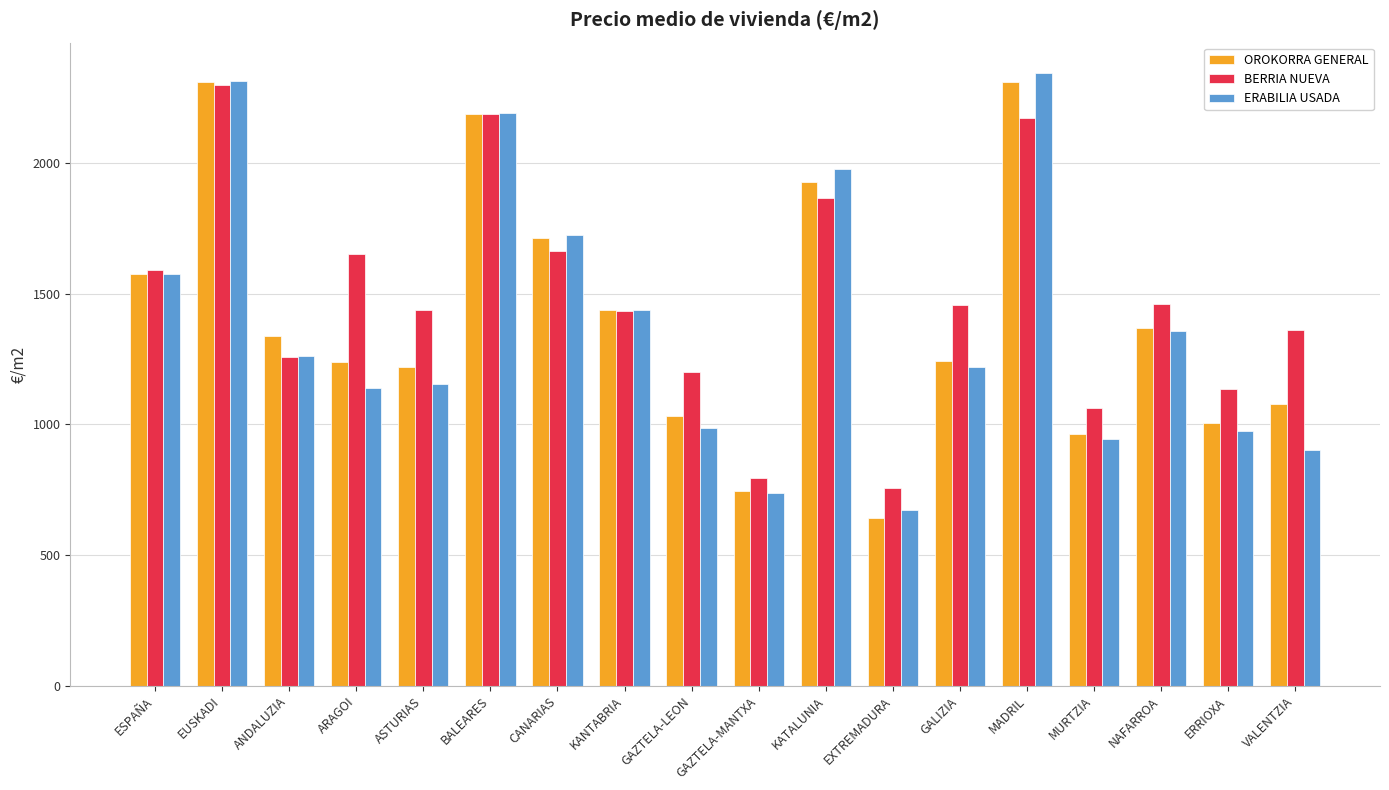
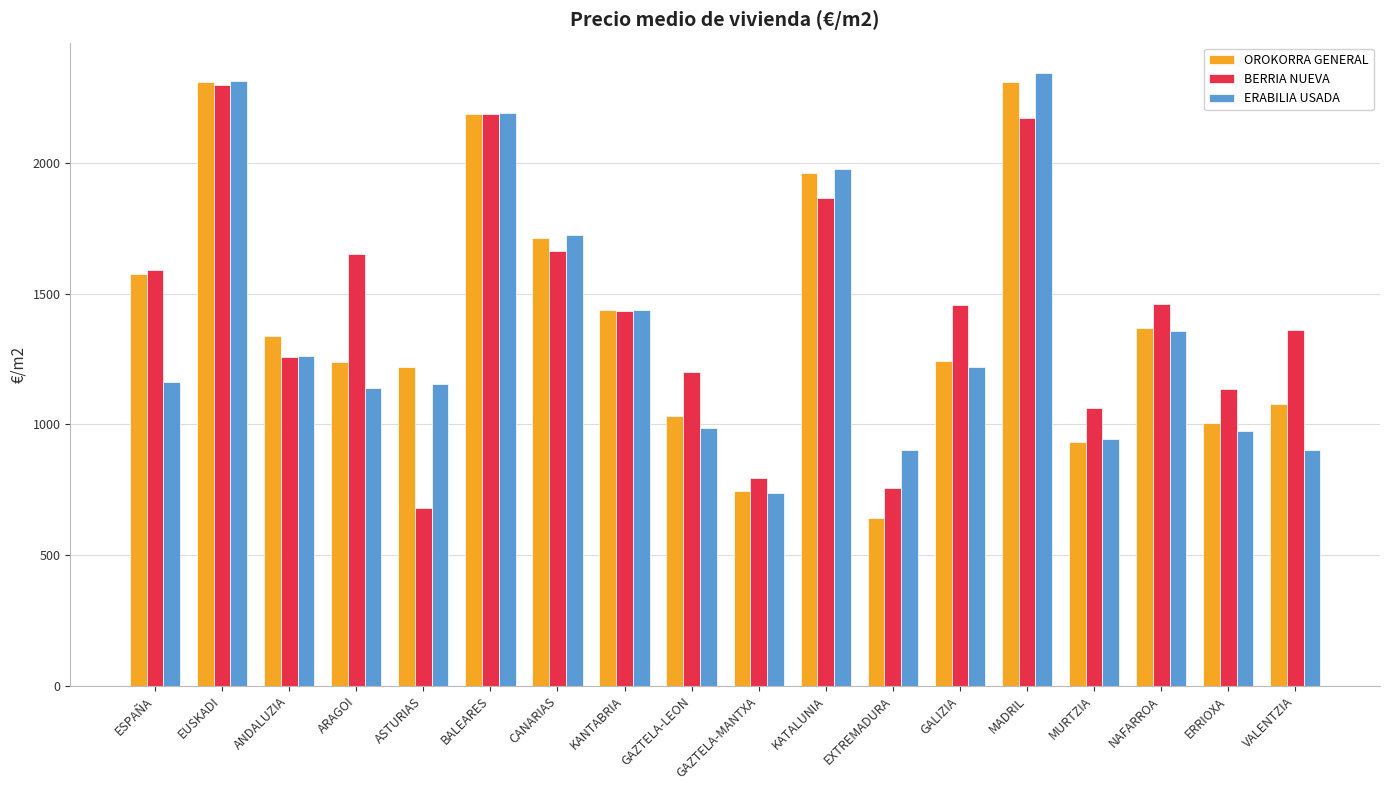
ERABILIA USADA, ESPAÑA: 1570 -> 1160
BERRIA NUEVA, ASTURIAS: 1440 -> 680
OROKORRA GENERAL, KATALUNIA: 1930 -> 1960
ERABILIA USADA, EXTREMADURA: 670 -> 900
OROKORRA GENERAL, MURTZIA: 960 -> 930
